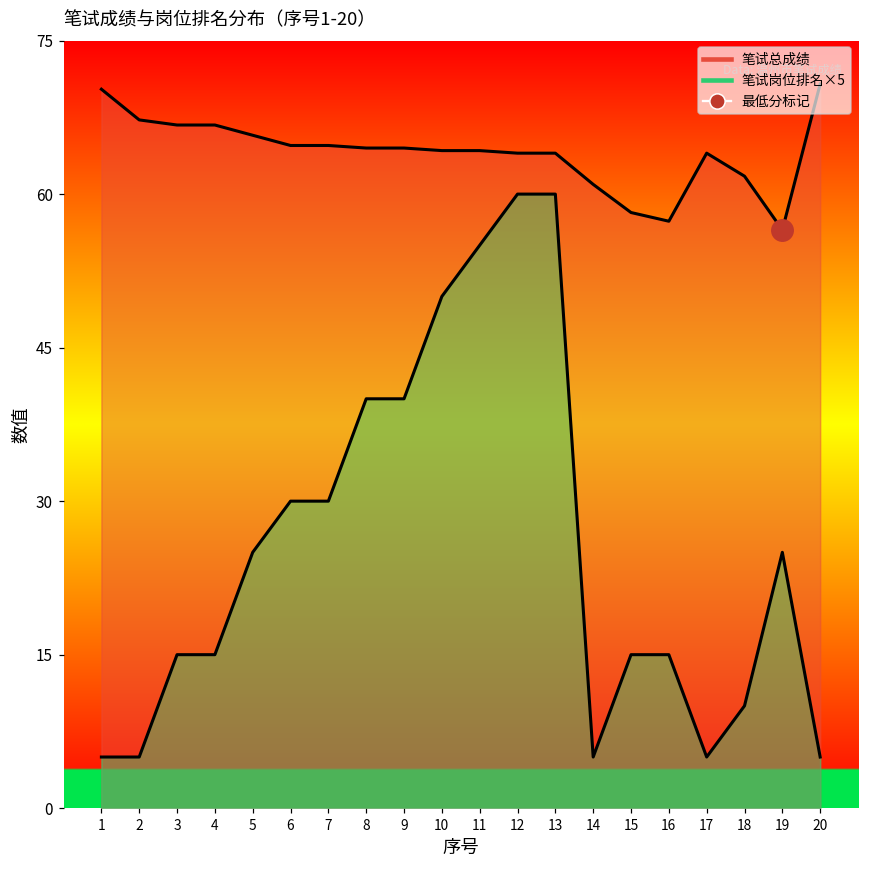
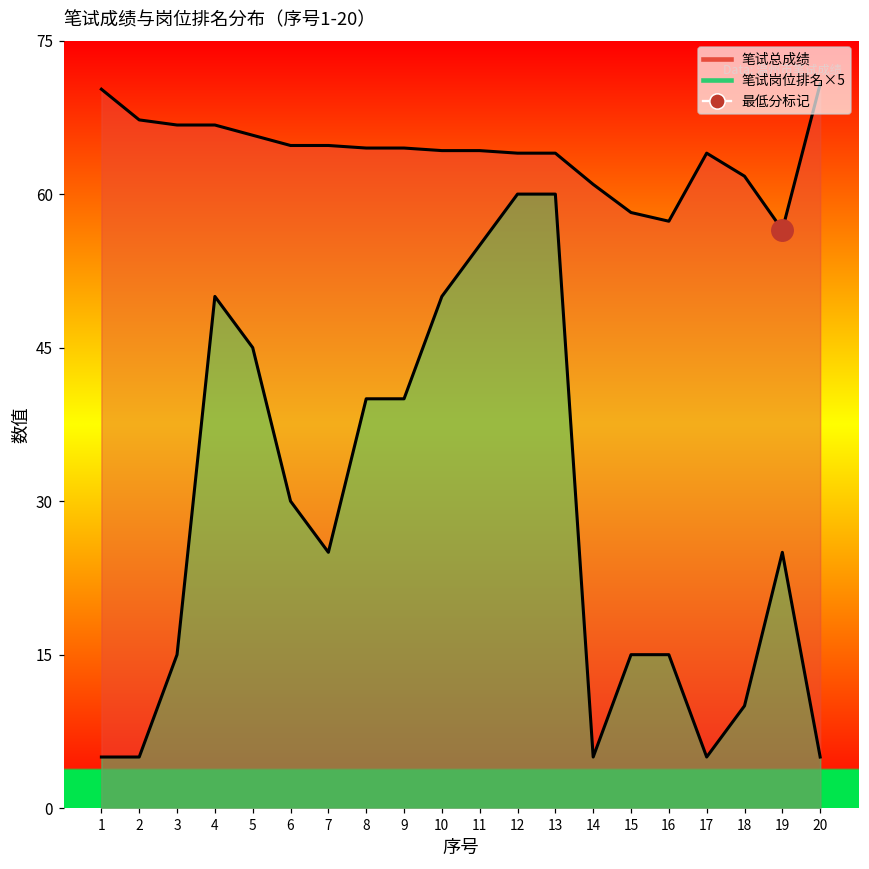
笔试岗位排名×5, 4: 15 -> 50
笔试岗位排名×5, 5: 25 -> 45
笔试岗位排名×5, 7: 30 -> 25
